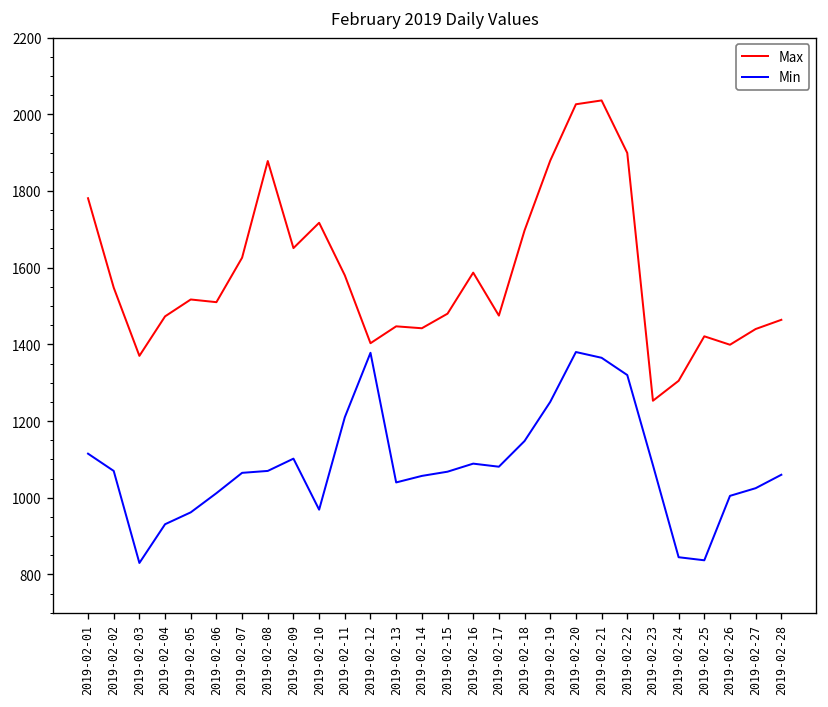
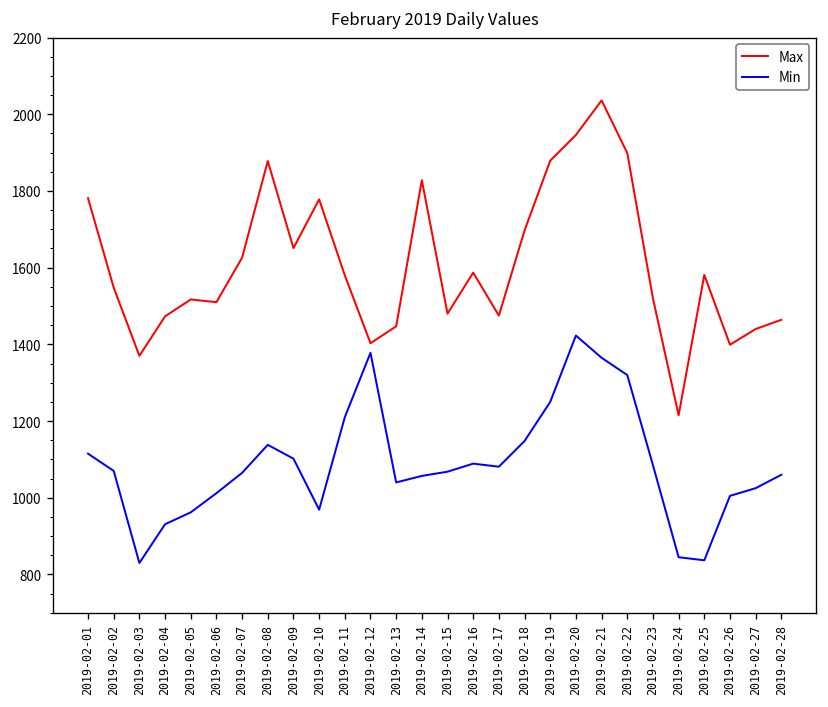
Min, 2019-02-08: 1070 -> 1140
Max, 2019-02-10: 1720 -> 1780
Max, 2019-02-14: 1440 -> 1830
Max, 2019-02-20: 2030 -> 1950
Min, 2019-02-20: 1380 -> 1420
Max, 2019-02-23: 1250 -> 1520
Max, 2019-02-24: 1310 -> 1220
Max, 2019-02-25: 1420 -> 1580
